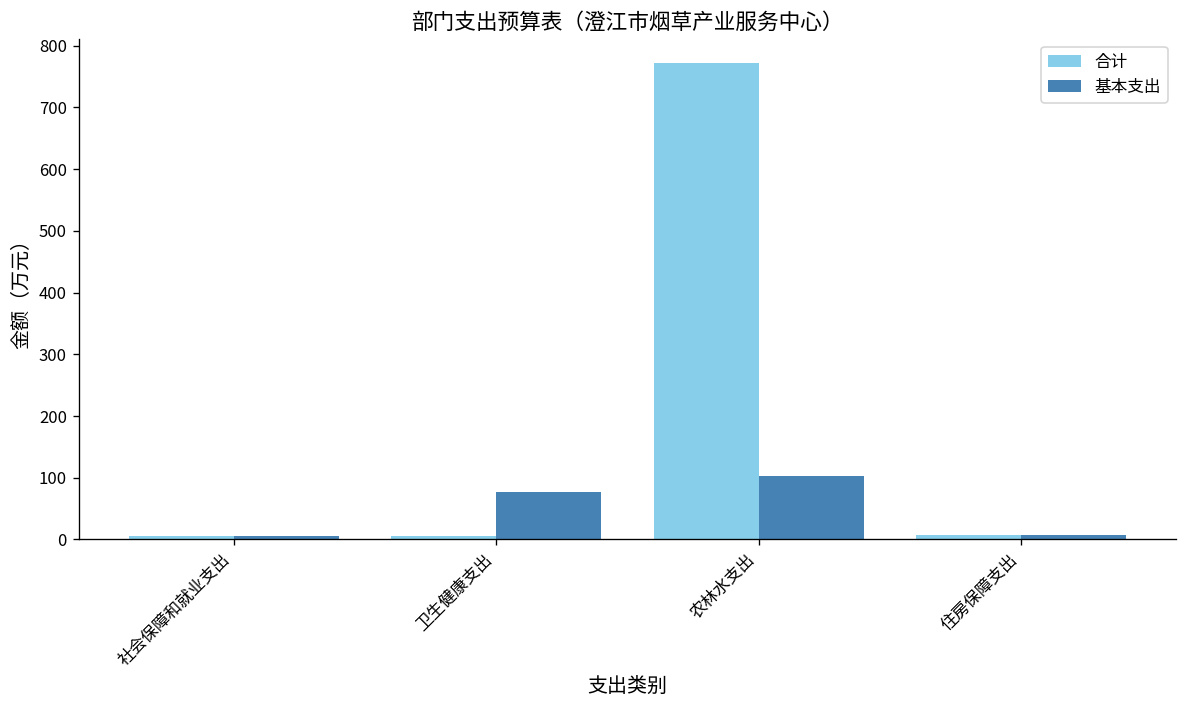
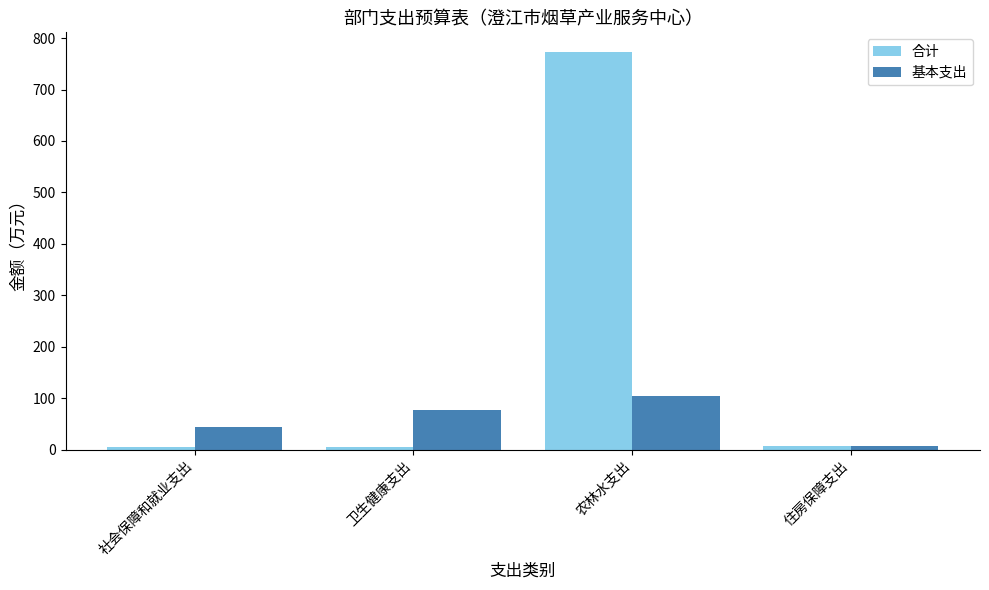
基本支出, 社会保障和就业支出: 10 -> 40
